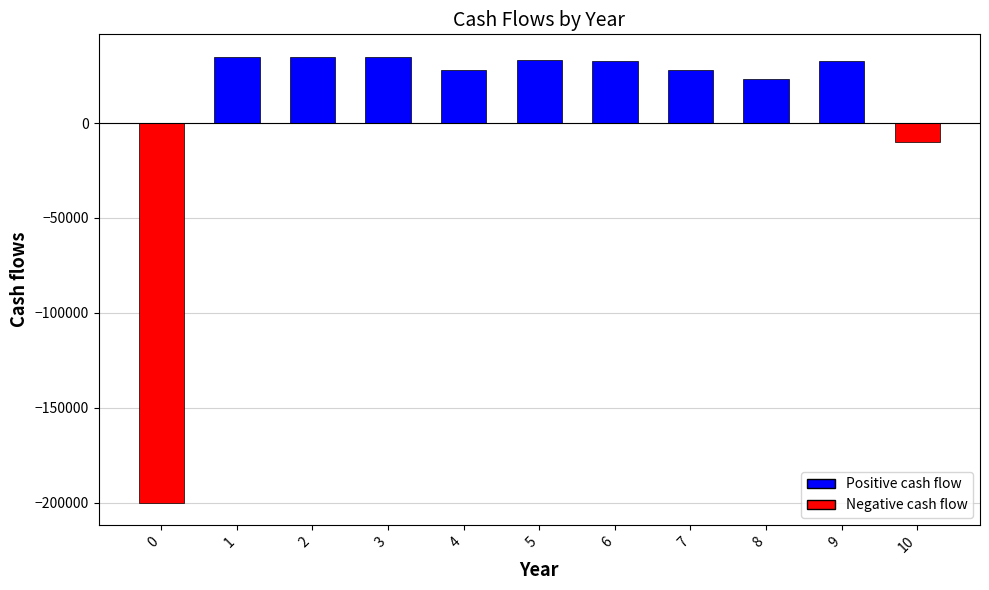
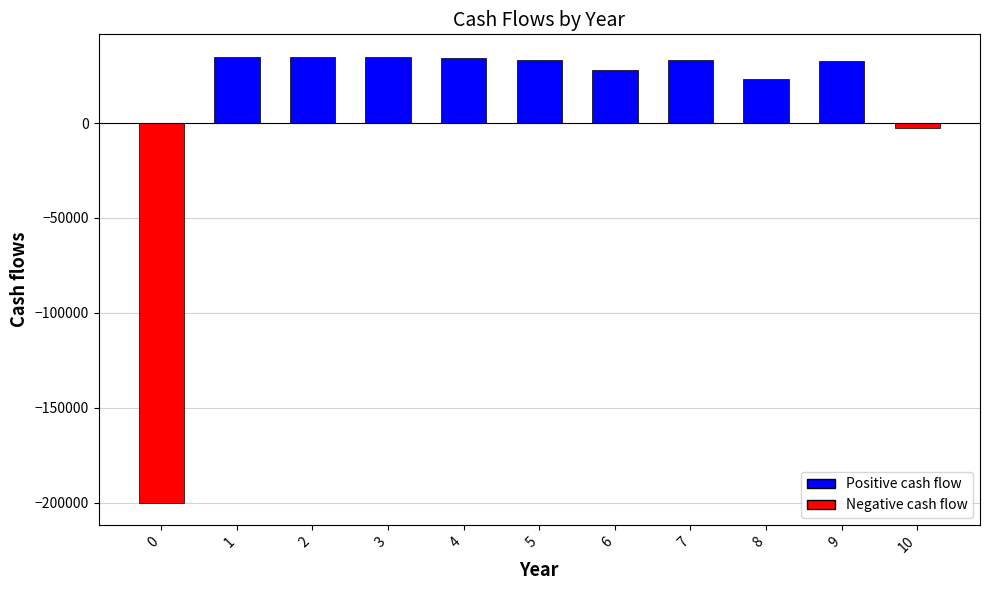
4: 28000 -> 34000
6: 33000 -> 28000
7: 28000 -> 33000
10: -10000 -> -3000
